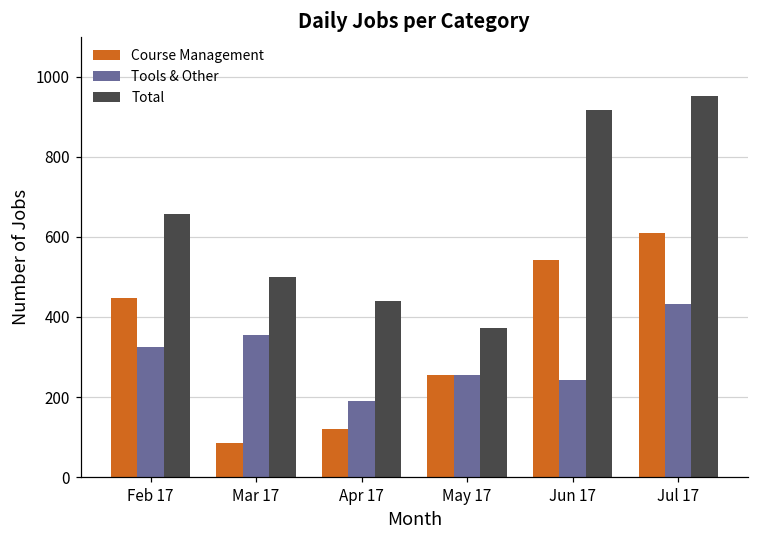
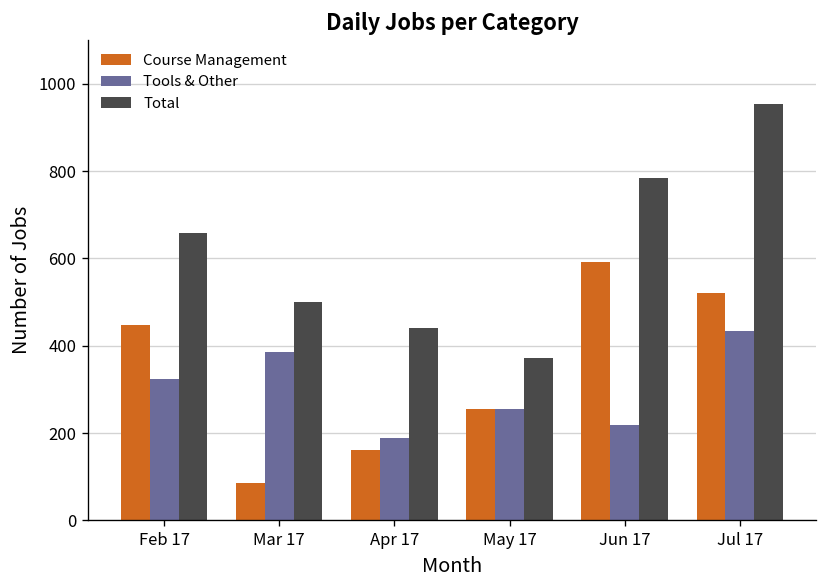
Tools & Other, Mar 17: 360 -> 390
Course Management, Apr 17: 120 -> 160
Course Management, Jun 17: 540 -> 590
Tools & Other, Jun 17: 240 -> 220
Total, Jun 17: 920 -> 790
Course Management, Jul 17: 610 -> 520
